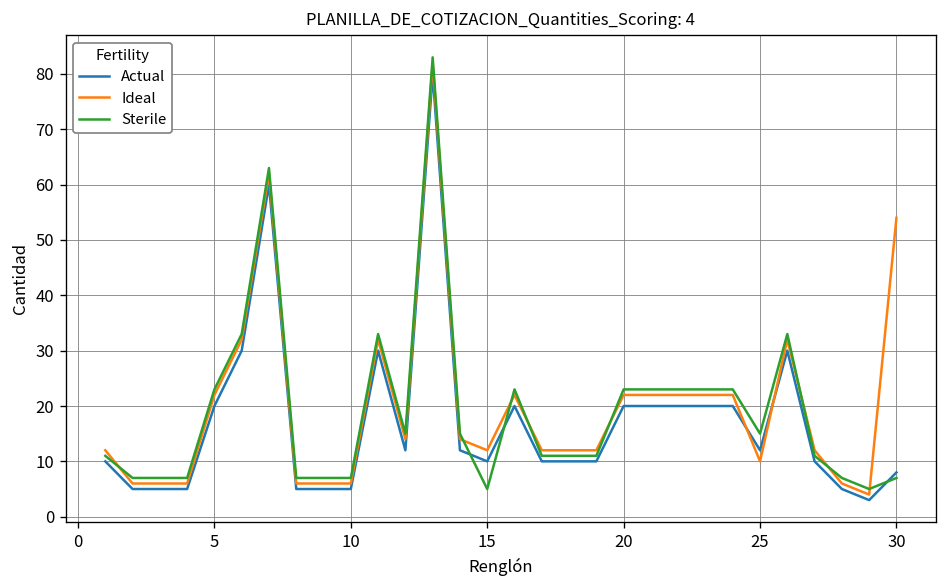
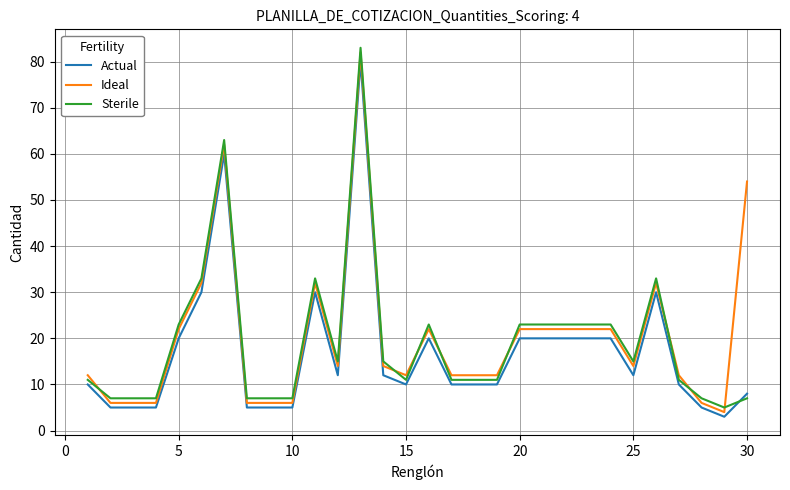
Sterile, 15: 5 -> 11
Ideal, 25: 10 -> 14
